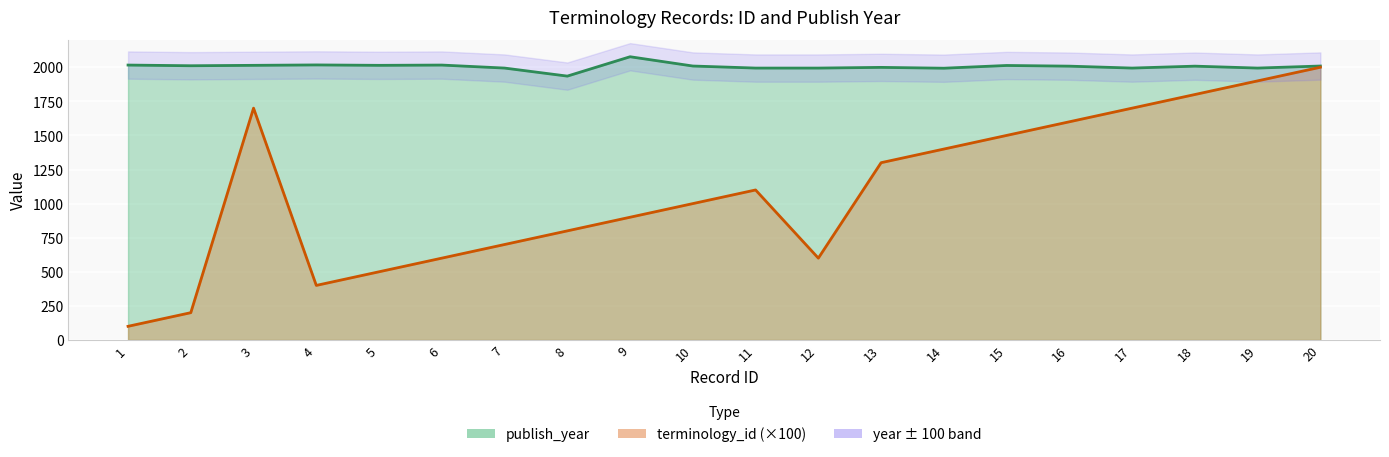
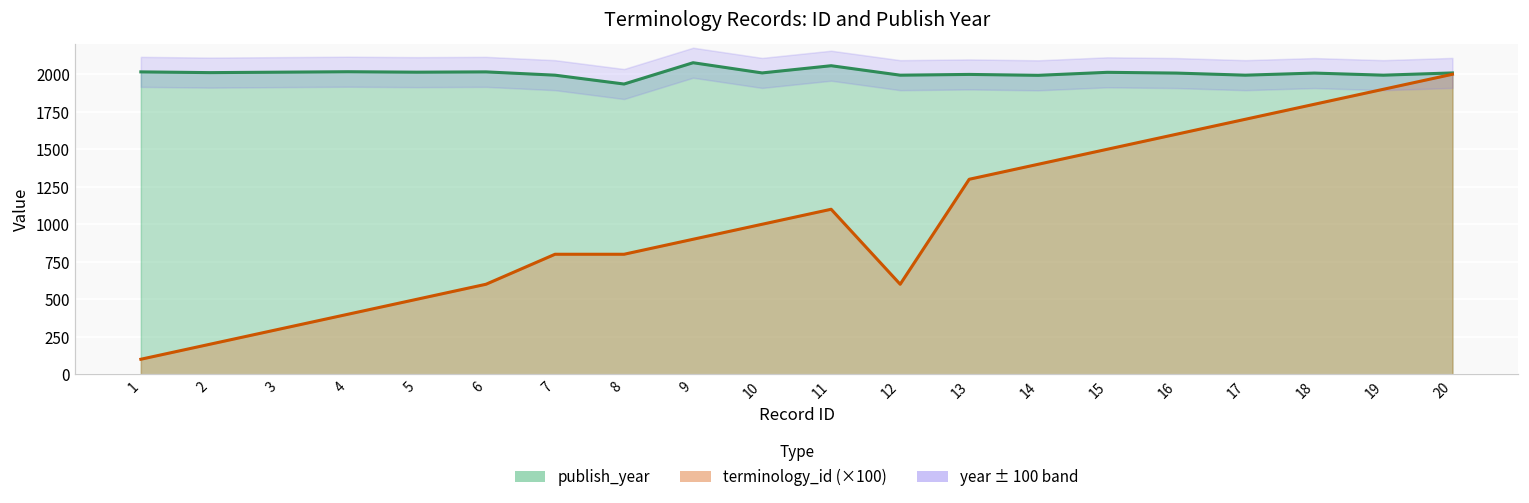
terminology_id (×100), 3: 1700 -> 300
terminology_id (×100), 7: 700 -> 800
publish_year, 11: 1990 -> 2060
